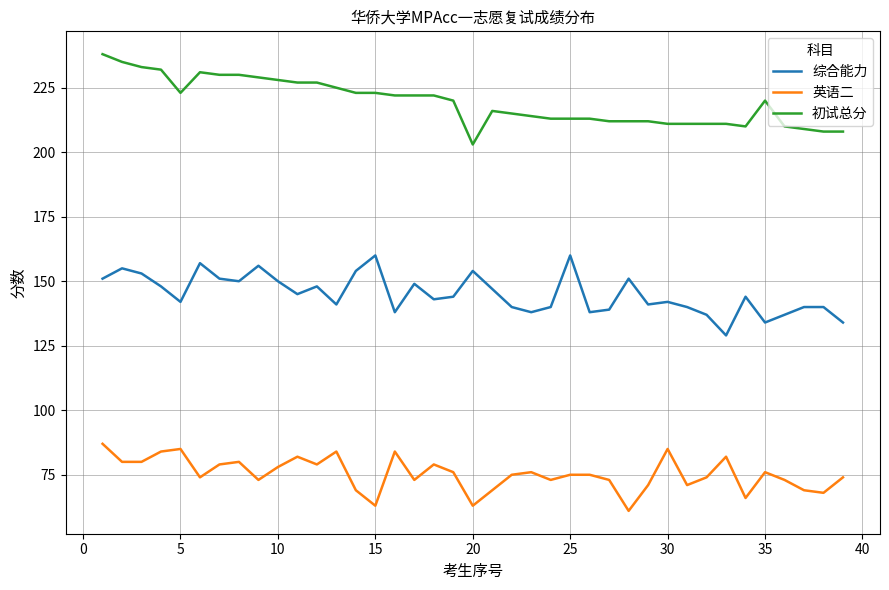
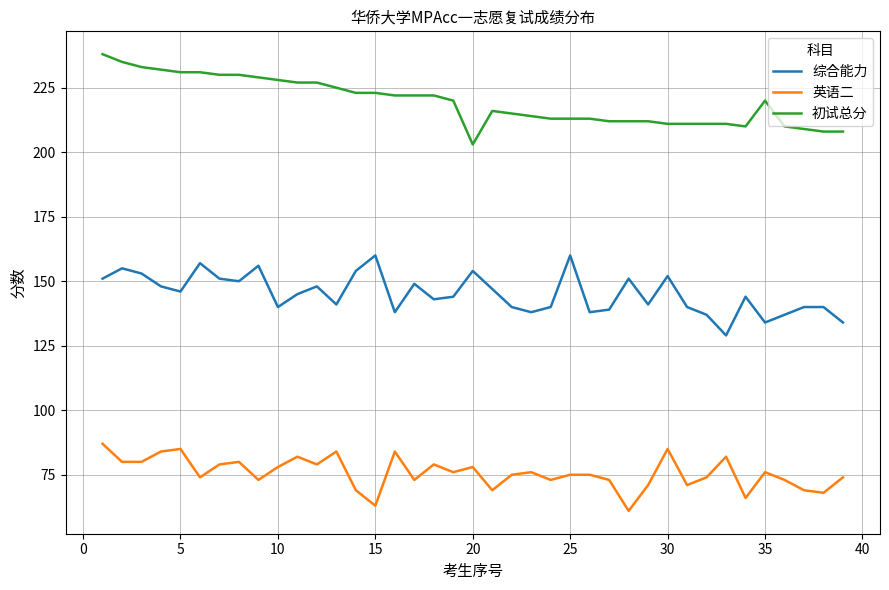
综合能力, 5: 142 -> 146
初试总分, 5: 223 -> 231
综合能力, 10: 150 -> 140
英语二, 20: 63 -> 78
综合能力, 30: 142 -> 152
